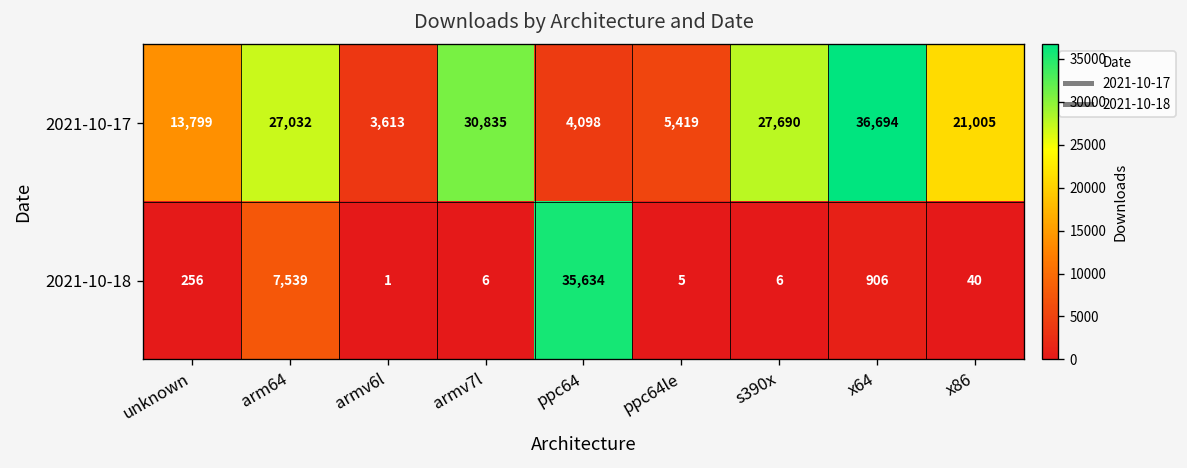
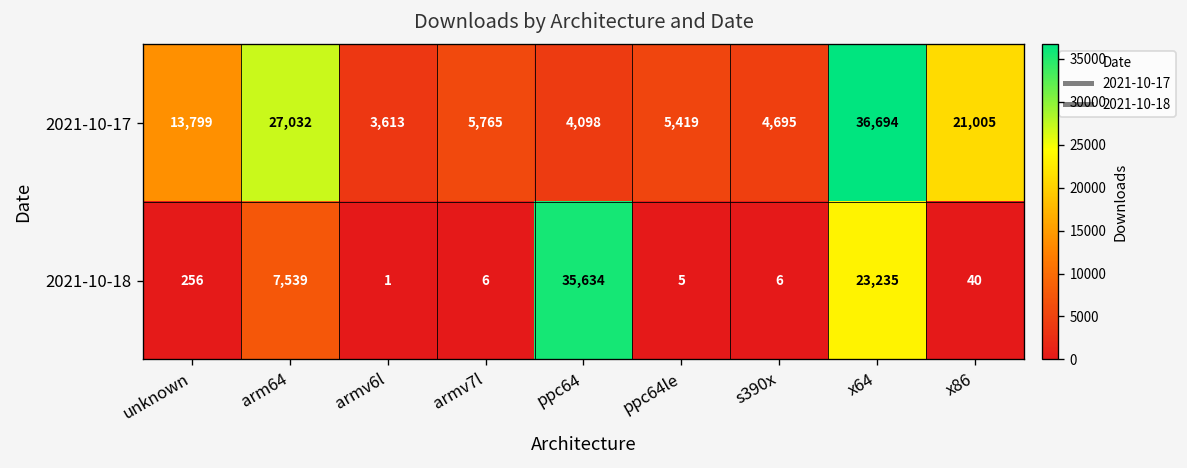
2021-10-17, armv7l: 30,835 -> 5,765
2021-10-17, s390x: 27,690 -> 4,695
2021-10-18, x64: 906 -> 23,235
